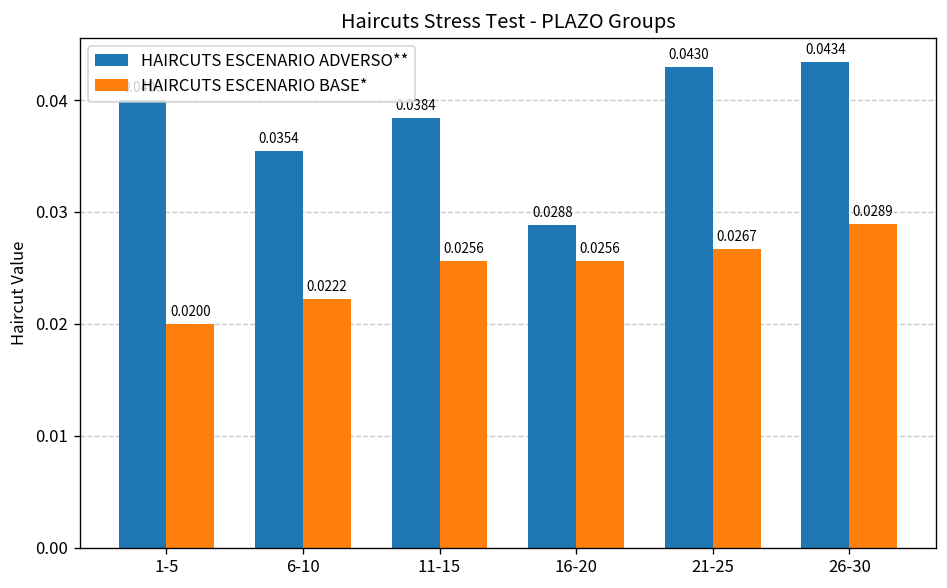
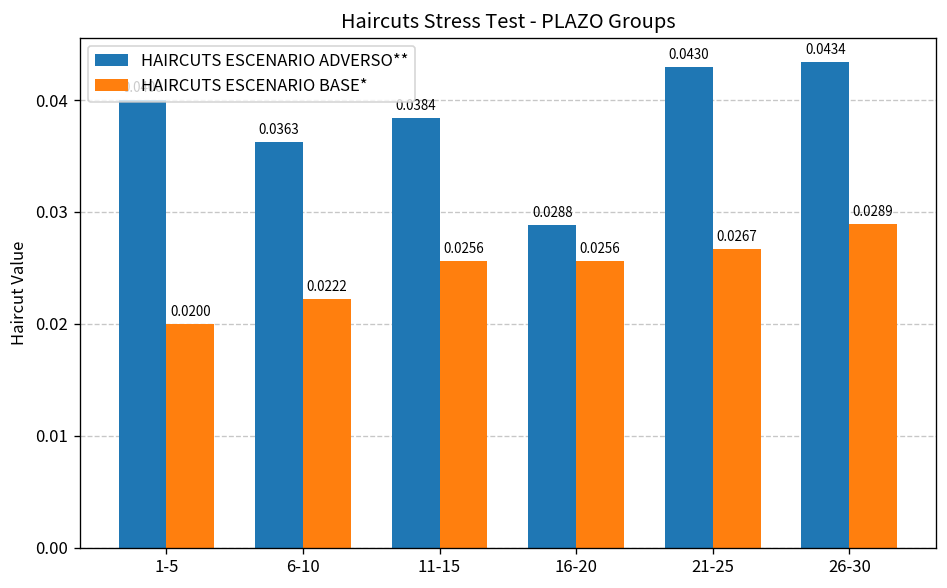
HAIRCUTS ESCENARIO ADVERSO**, 6-10: 0.0354 -> 0.0363
